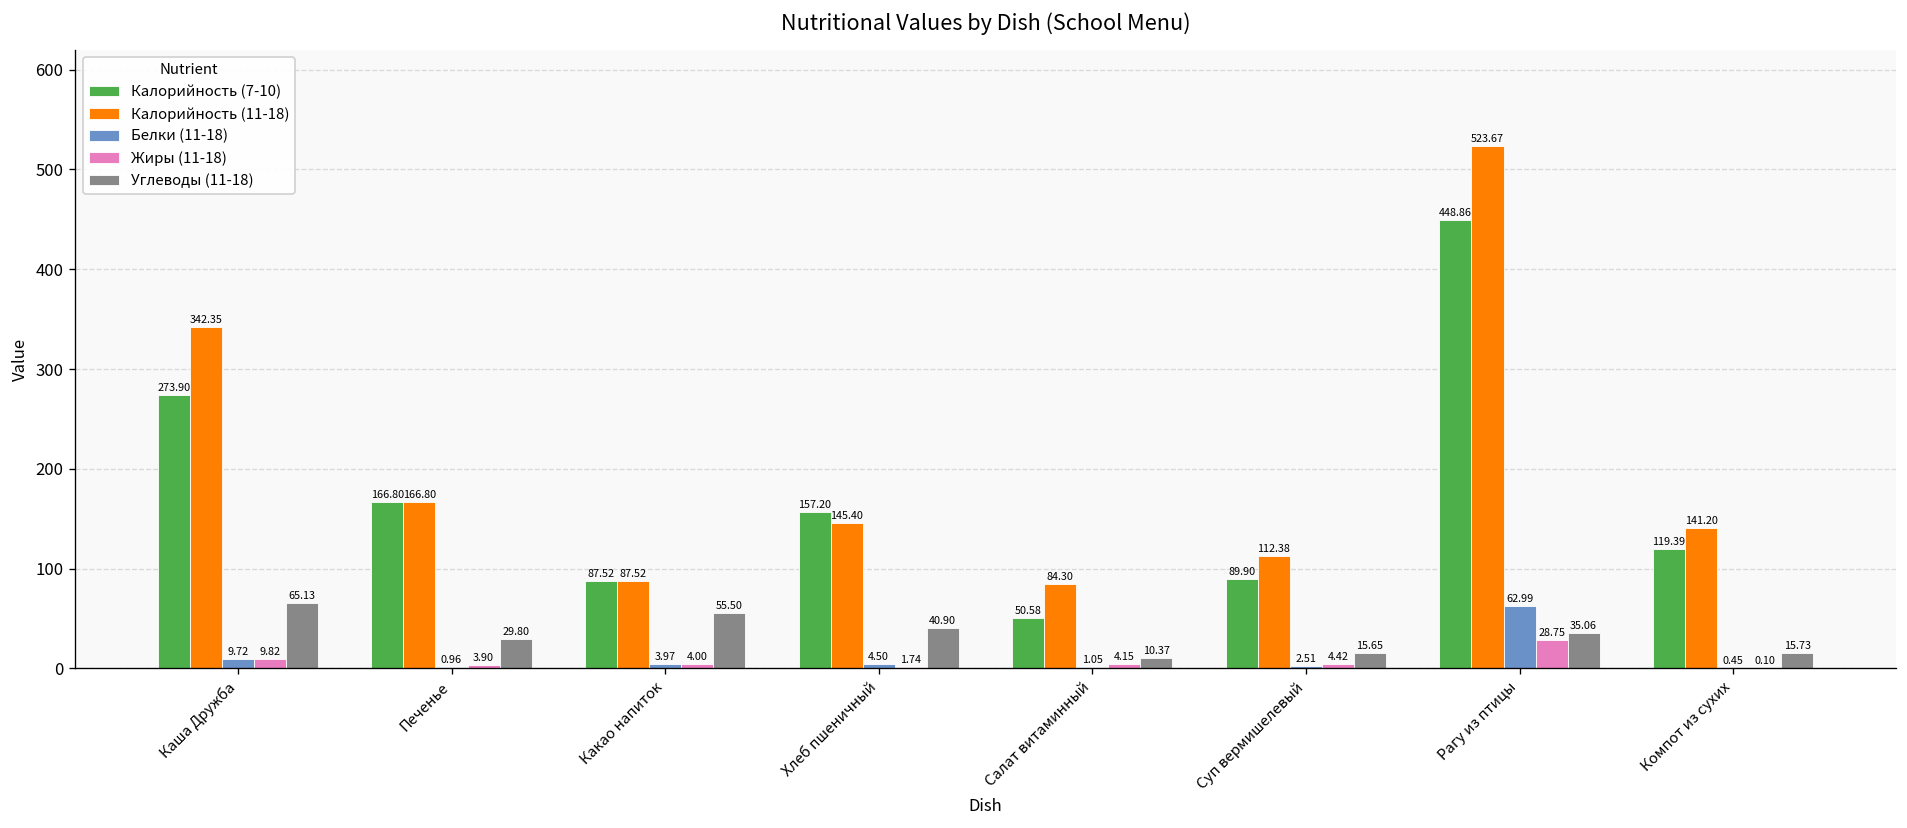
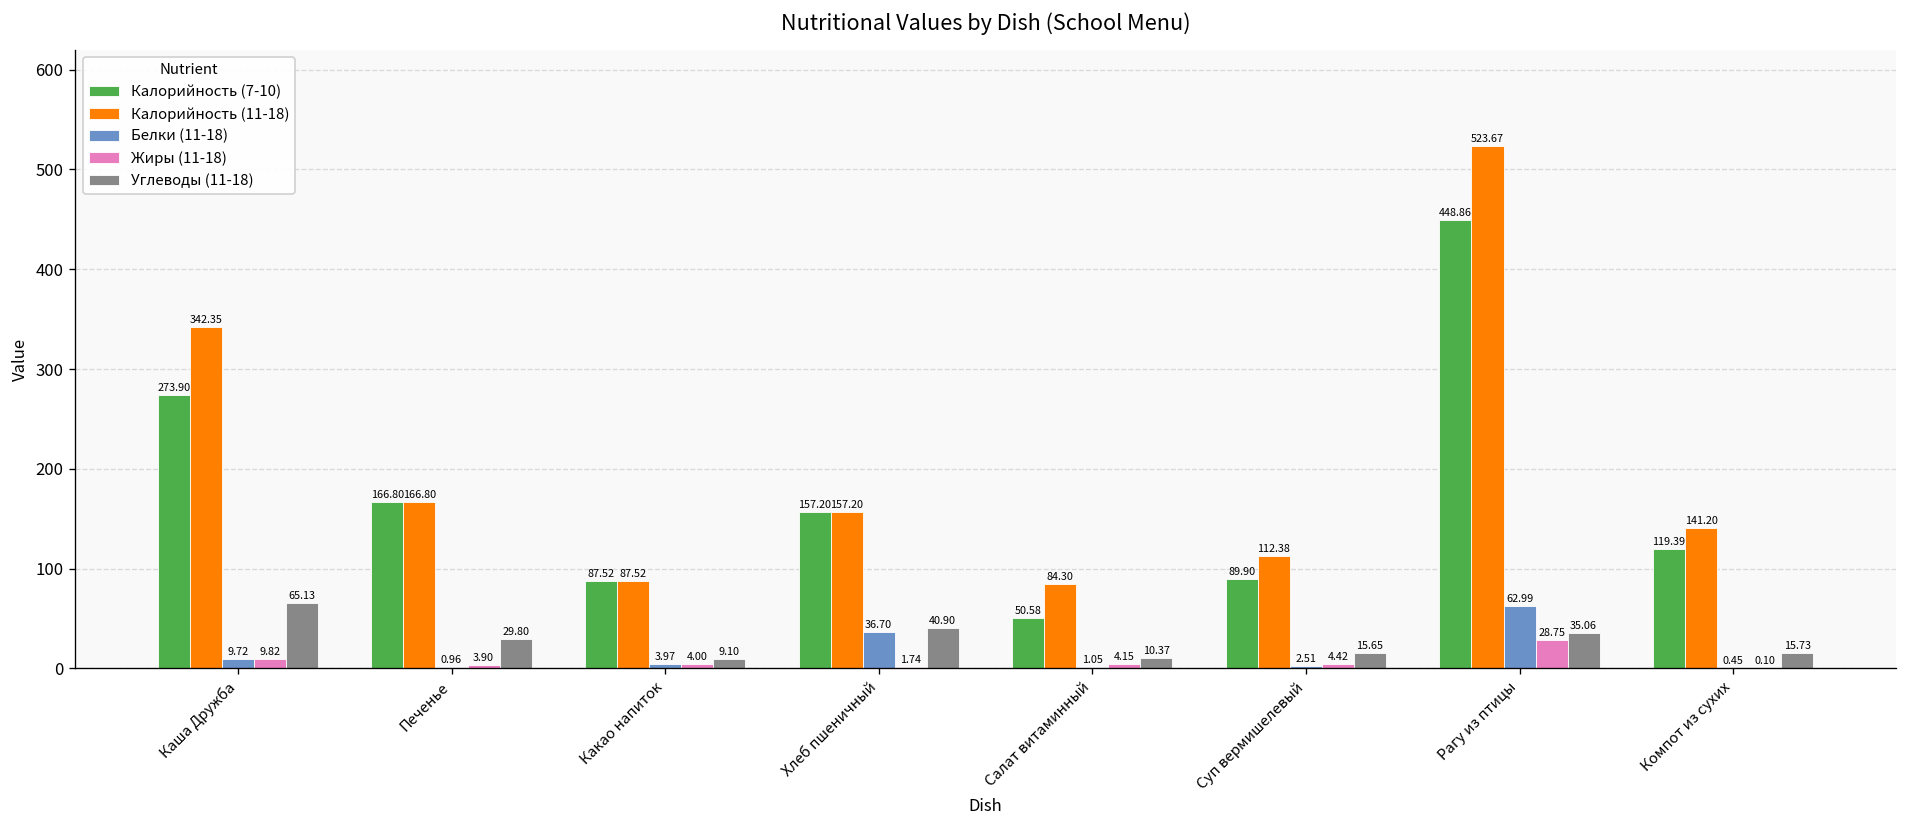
Углеводы (11-18), Какао напиток: 55.50 -> 9.10
Калорийность (11-18), Хлеб пшеничный: 145.40 -> 157.20
Белки (11-18), Хлеб пшеничный: 4.50 -> 36.70
